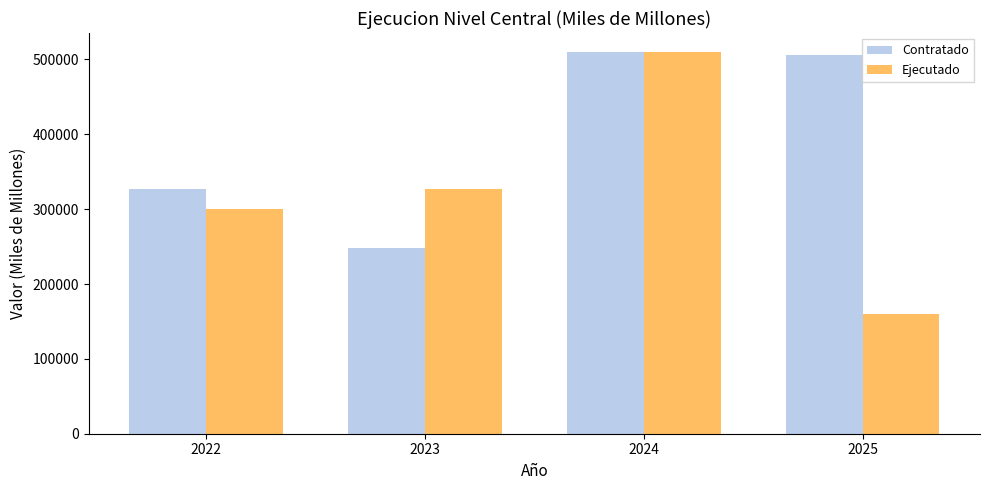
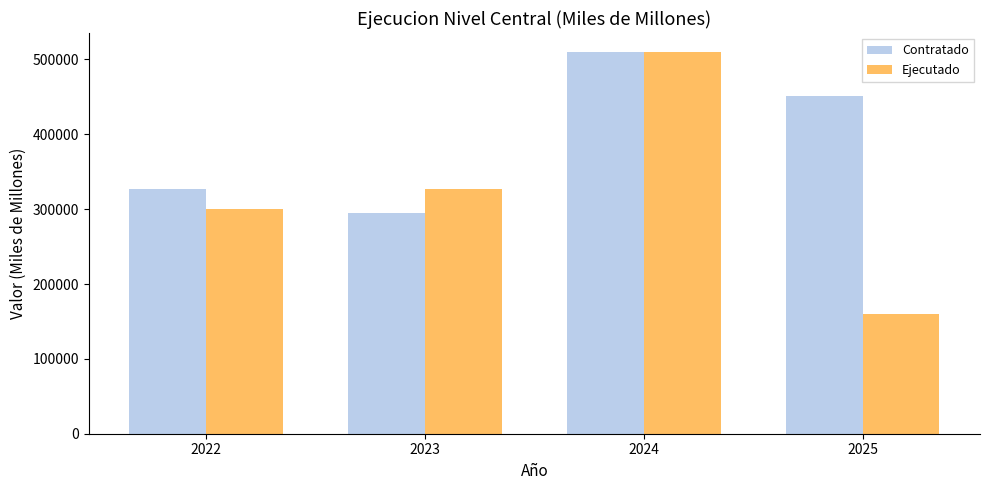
Contratado, 2023: 250000 -> 300000
Contratado, 2025: 510000 -> 450000
